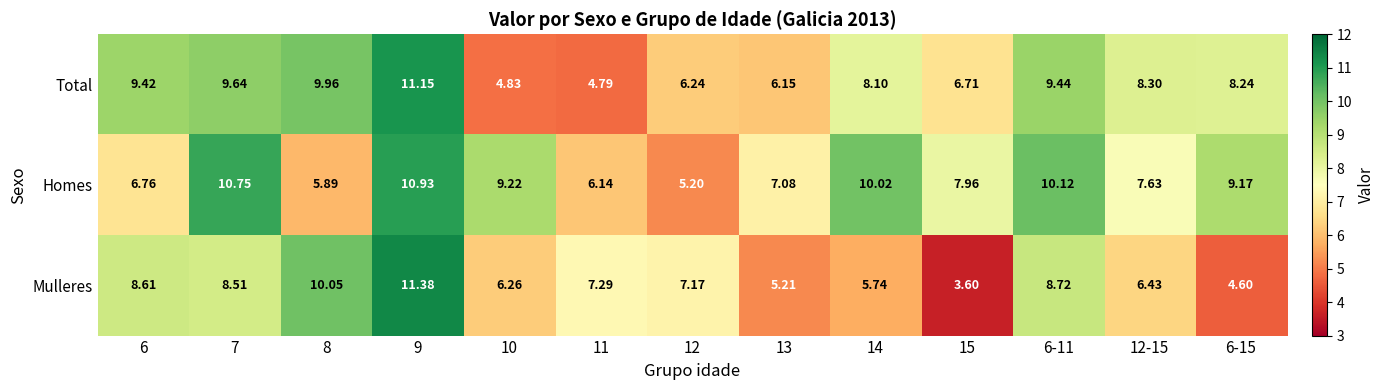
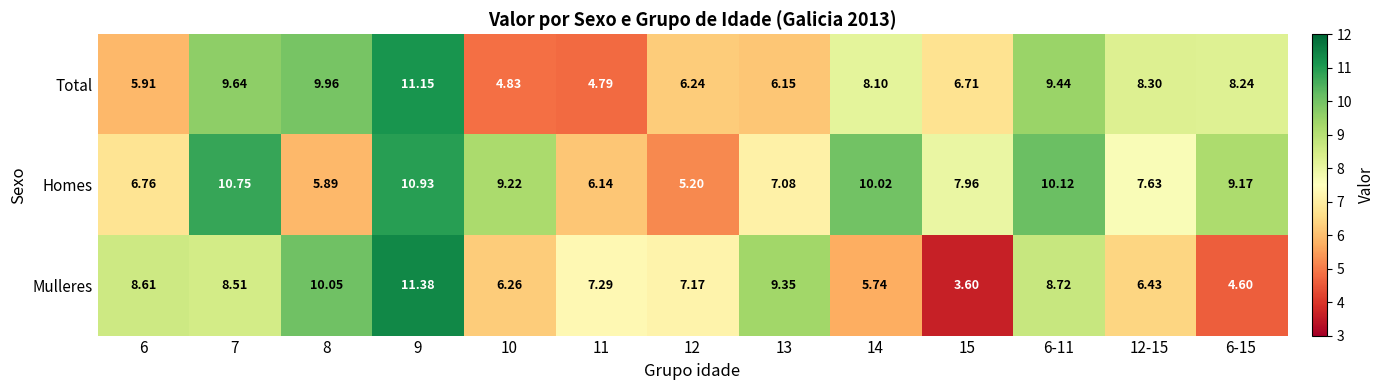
Total, 6: 9.42 -> 5.91
Mulleres, 13: 5.21 -> 9.35
